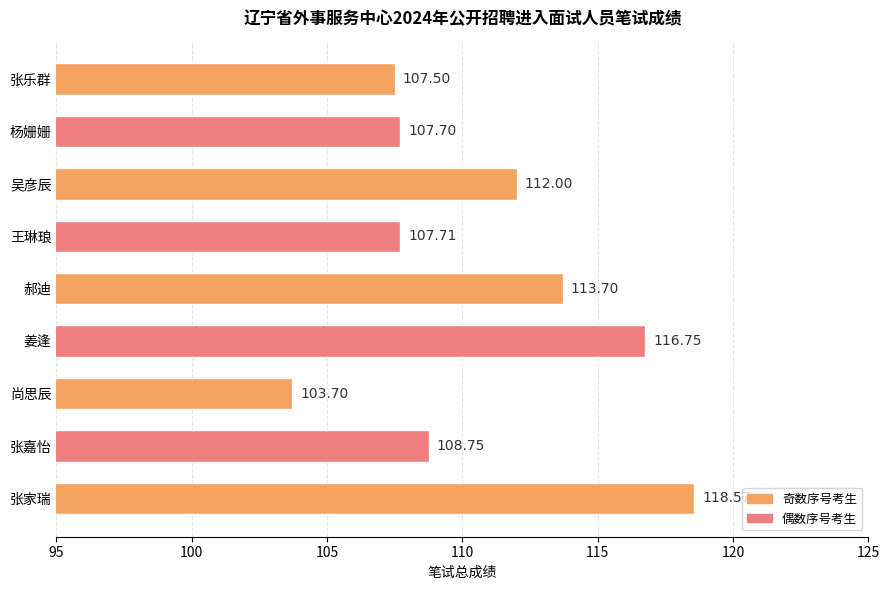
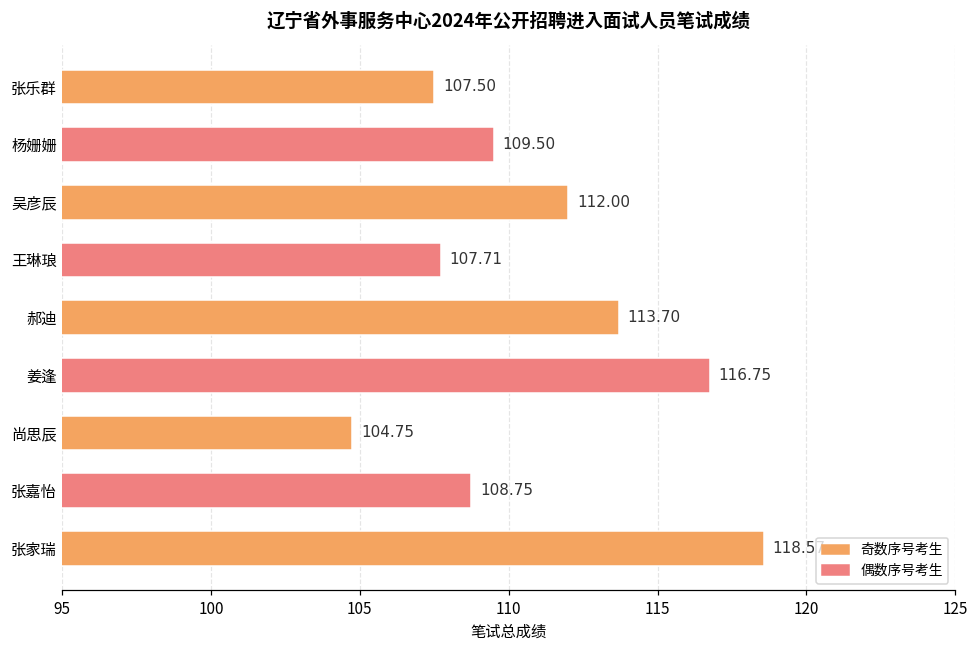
杨姗姗: 107.70 -> 109.50
尚思辰: 103.70 -> 104.75
